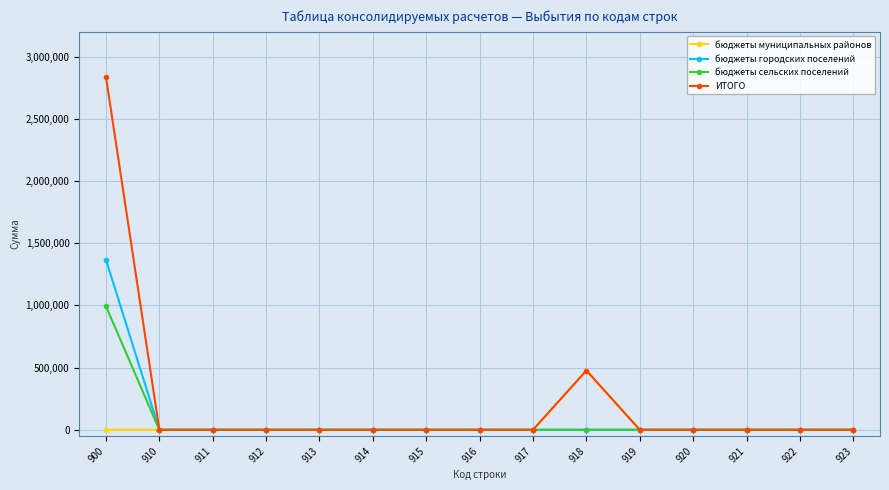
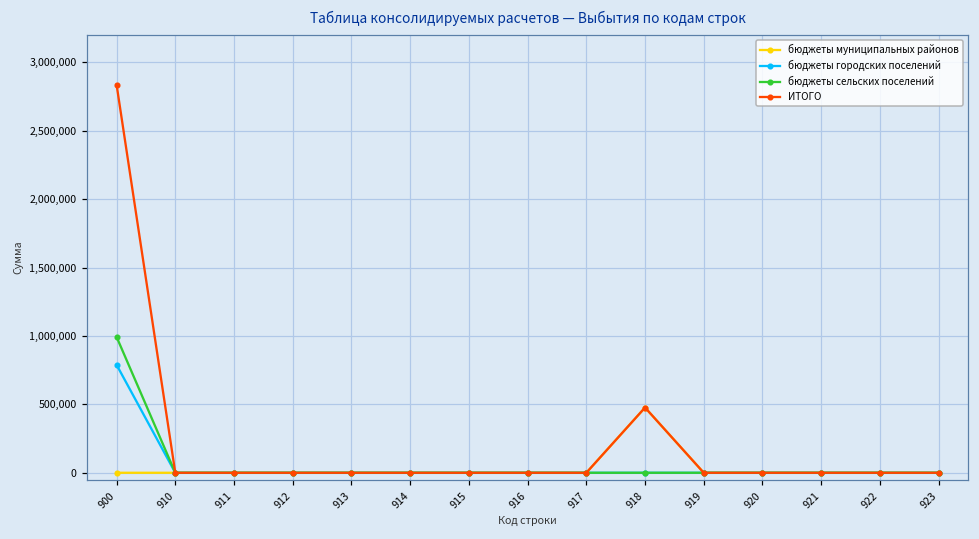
бюджеты городских поселений, 900: 1,370,000 -> 790,000
